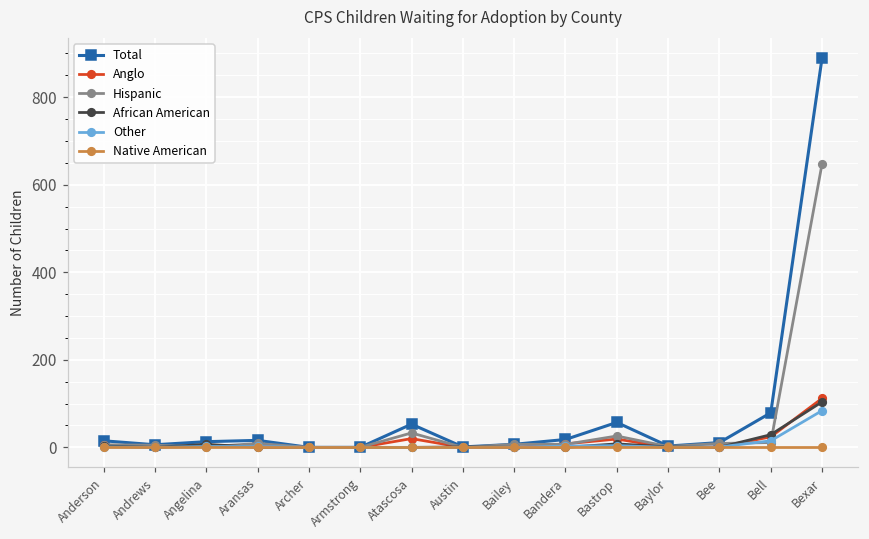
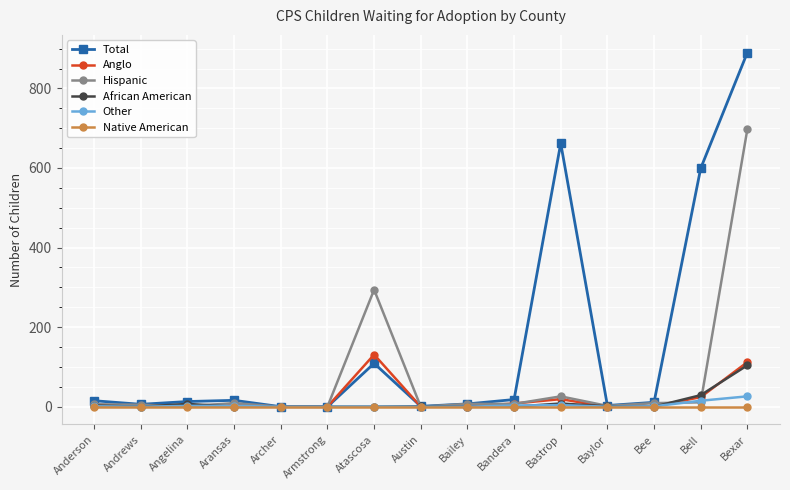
Total, Atascosa: 50 -> 110
Anglo, Atascosa: 20 -> 130
Hispanic, Atascosa: 30 -> 290
Total, Bastrop: 60 -> 660
Total, Bell: 80 -> 600
Hispanic, Bexar: 650 -> 700
Other, Bexar: 80 -> 30
